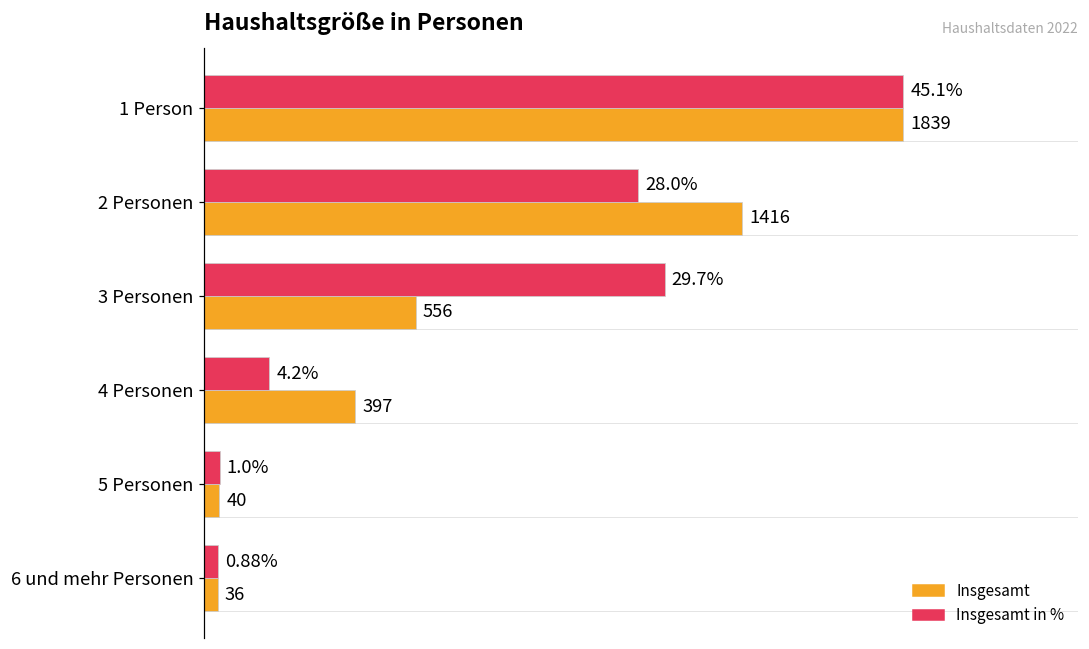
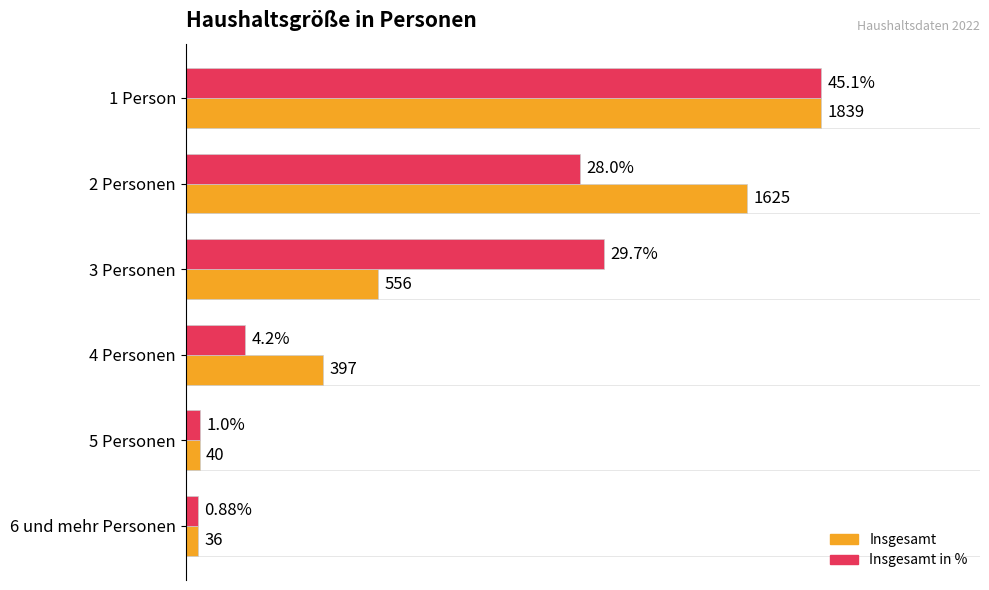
Insgesamt, 2 Personen: 1416 -> 1625
